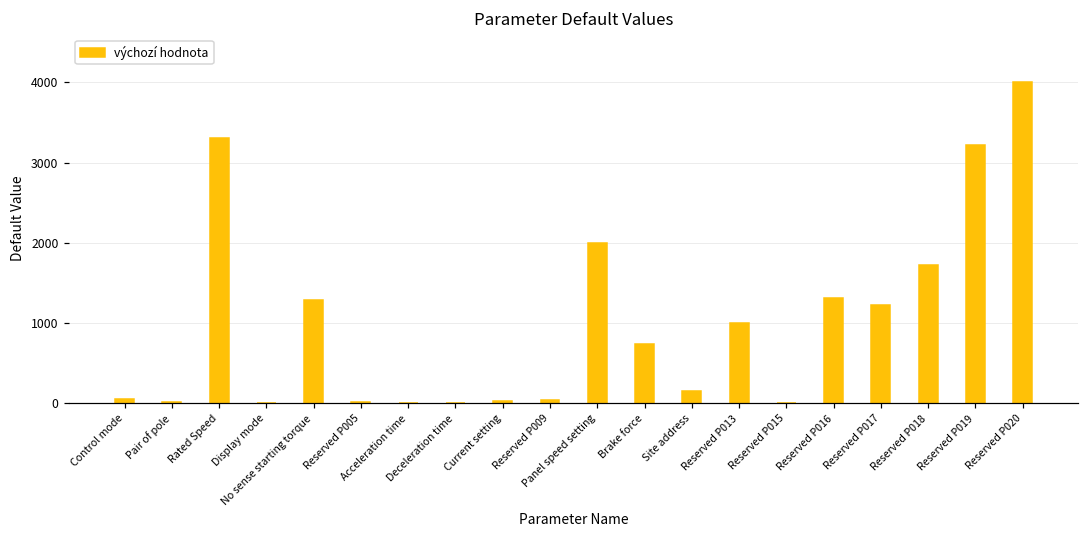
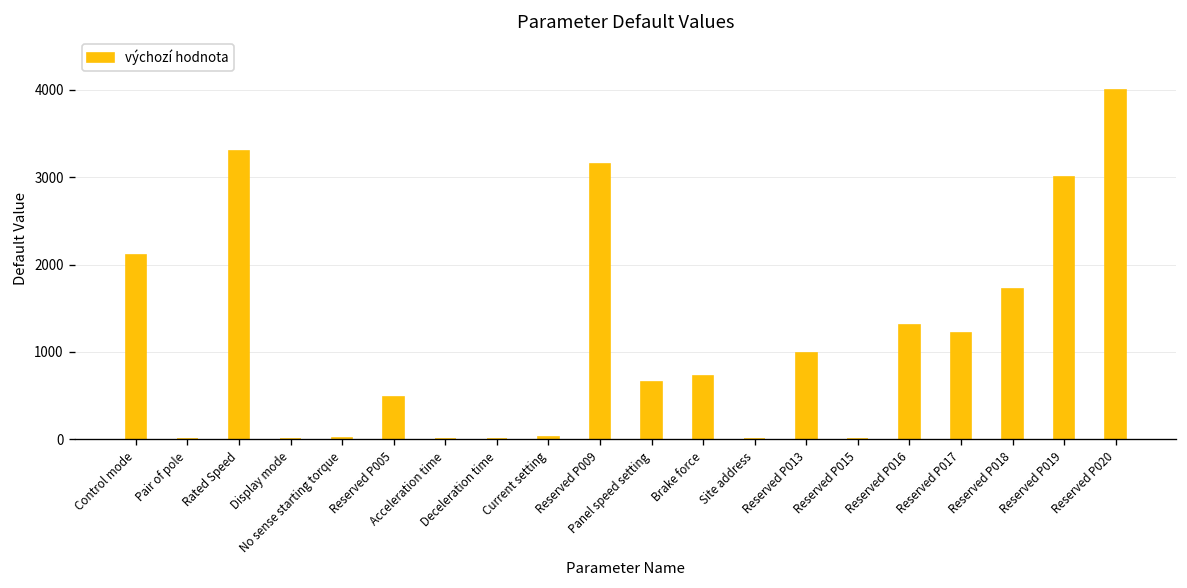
Control mode: 0 -> 2100
No sense starting torque: 1300 -> 0
Reserved P005: 0 -> 500
Reserved P009: 0 -> 3100
Panel speed setting: 2000 -> 700
Site address: 100 -> 0
Reserved P019: 3200 -> 3000
